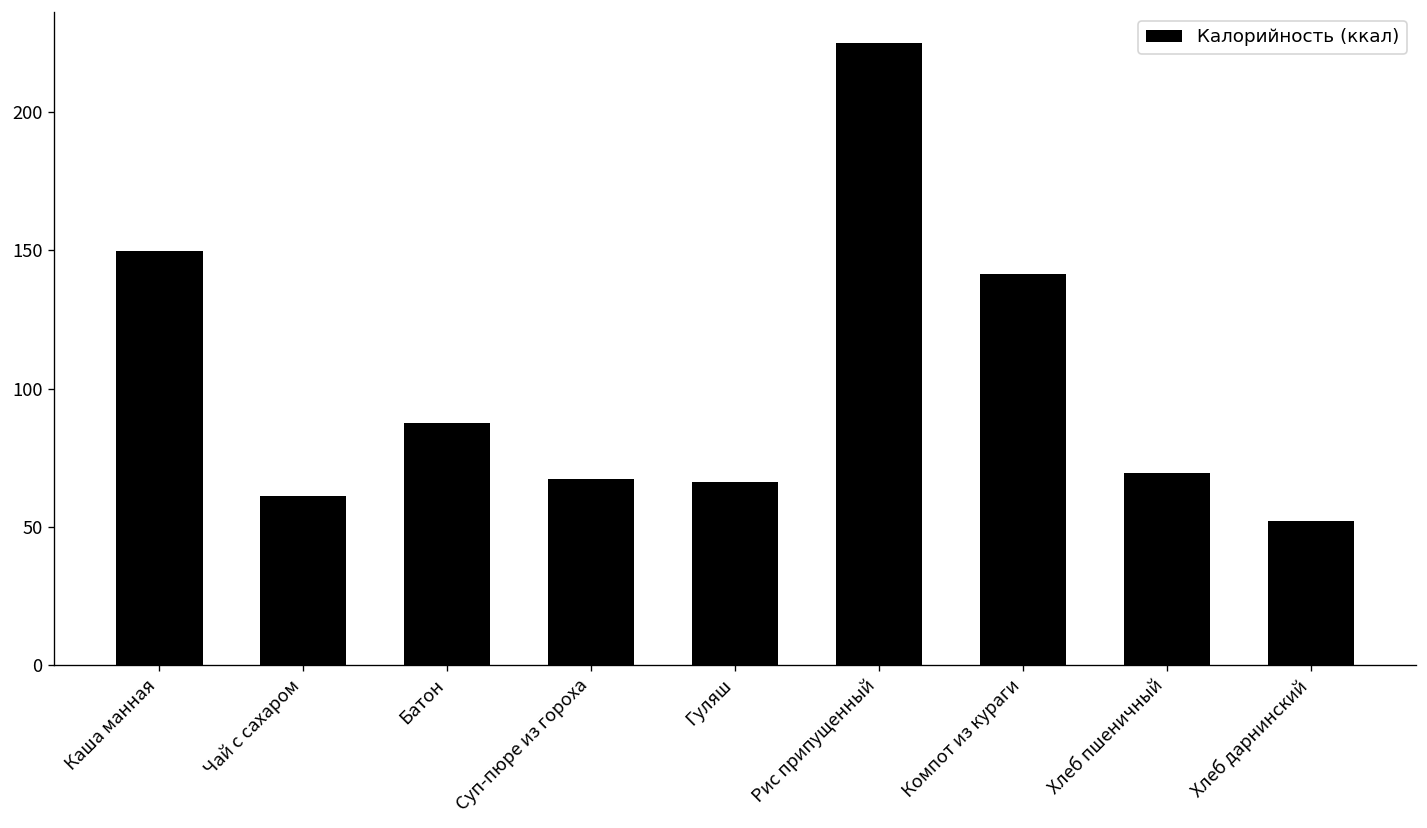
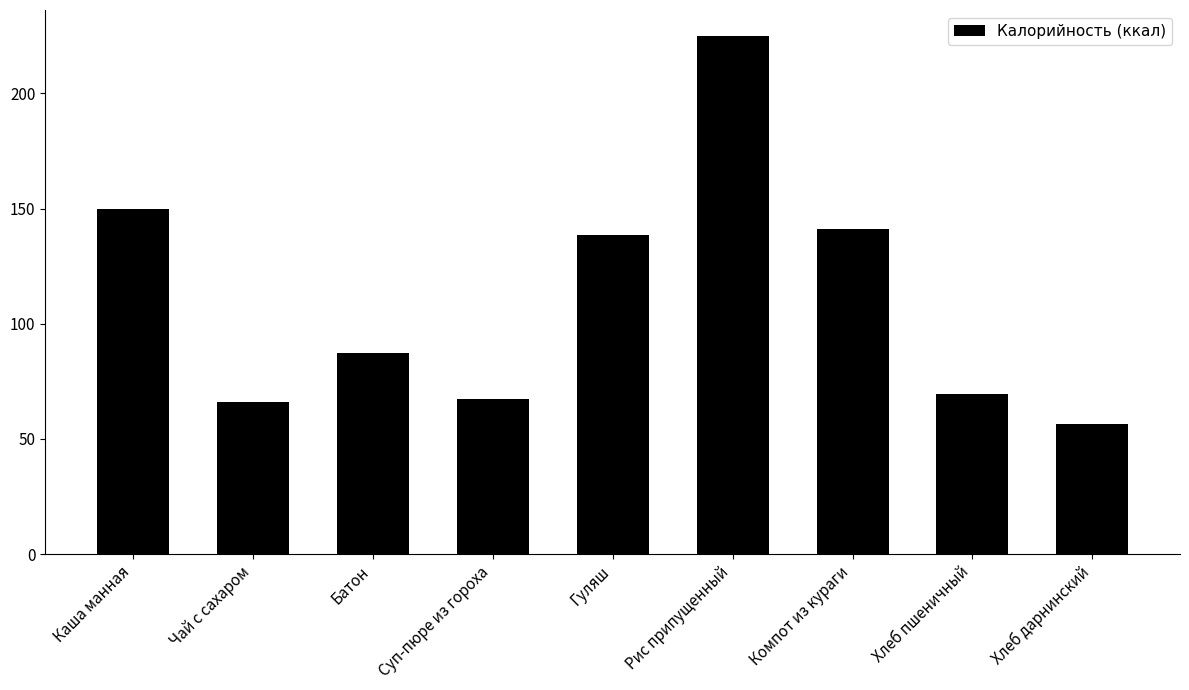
Чай с сахаром: 61 -> 66
Гуляш: 66 -> 139
Хлеб дарнинский: 52 -> 56
